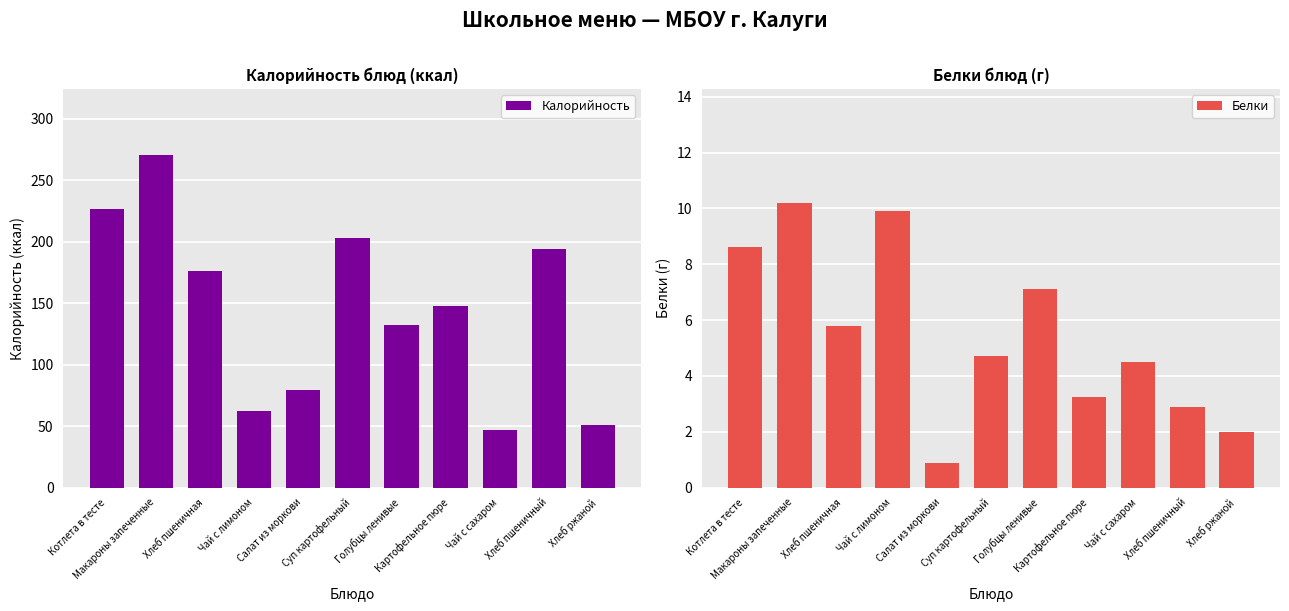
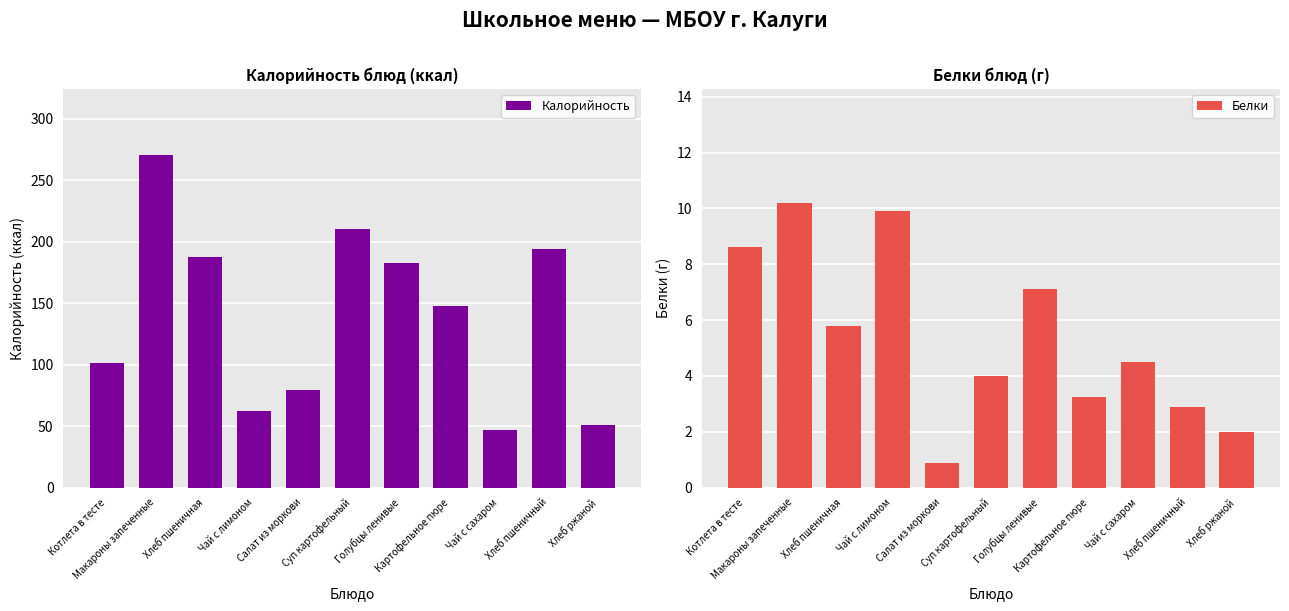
Калорийность блюд (ккал), Котлета в тесте: 227 -> 101
Калорийность блюд (ккал), Хлеб пшеничная: 176 -> 187
Калорийность блюд (ккал), Суп картофельный: 203 -> 210
Калорийность блюд (ккал), Голубцы ленивые: 132 -> 182
Белки блюд (г), Суп картофельный: 4.7 -> 4.0
